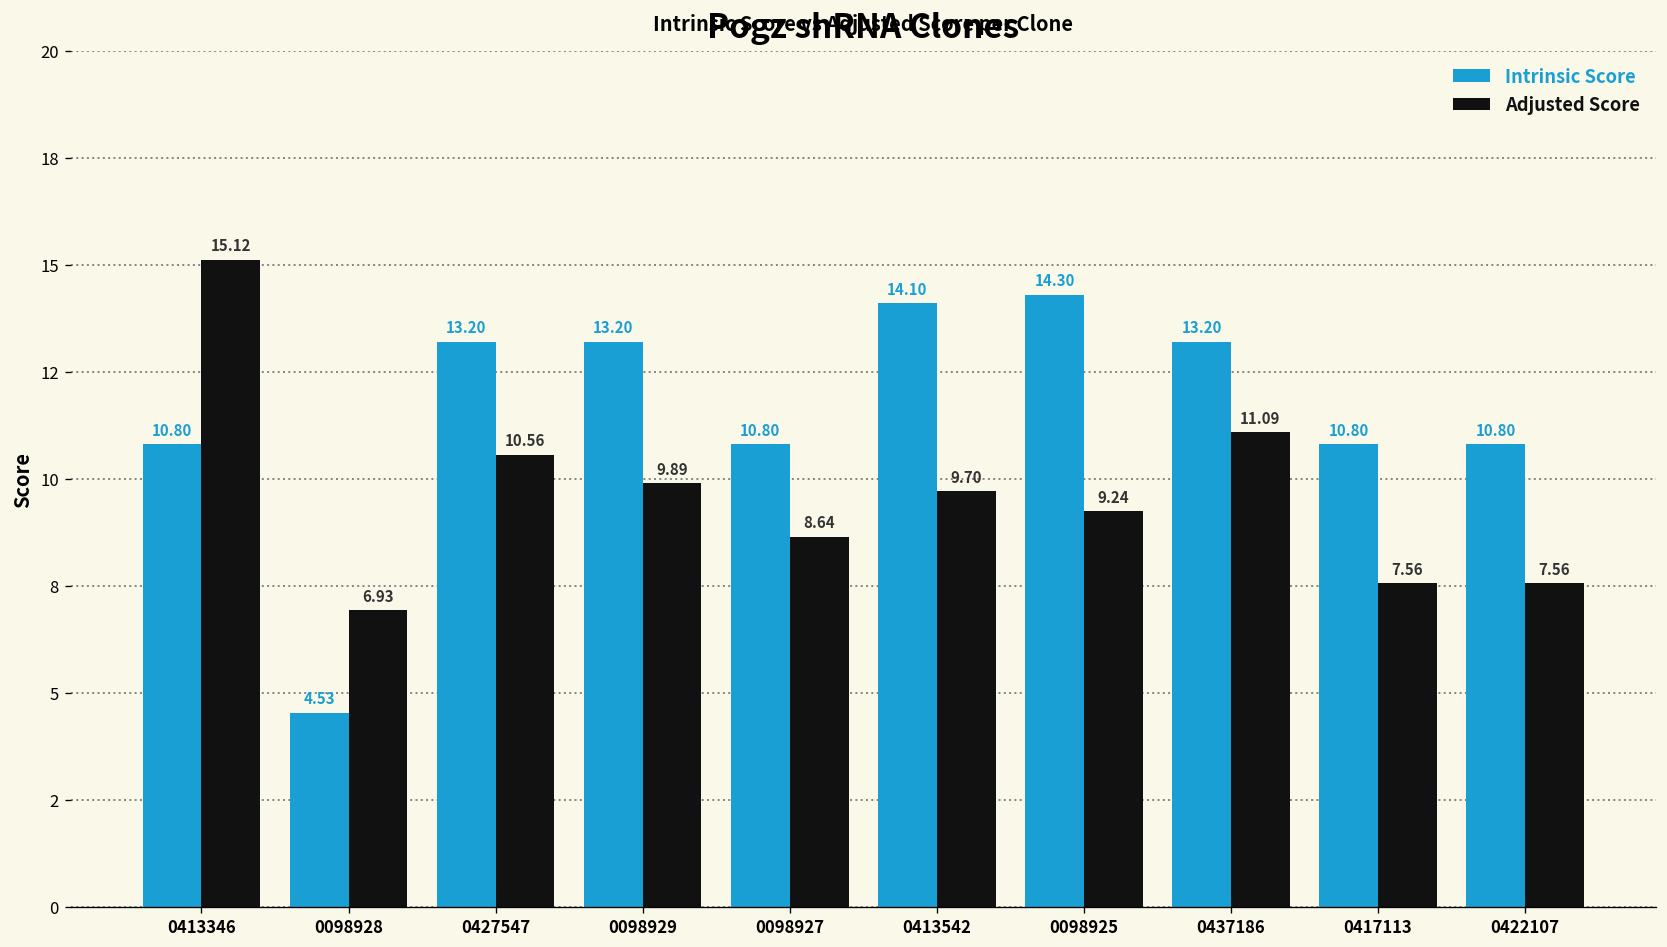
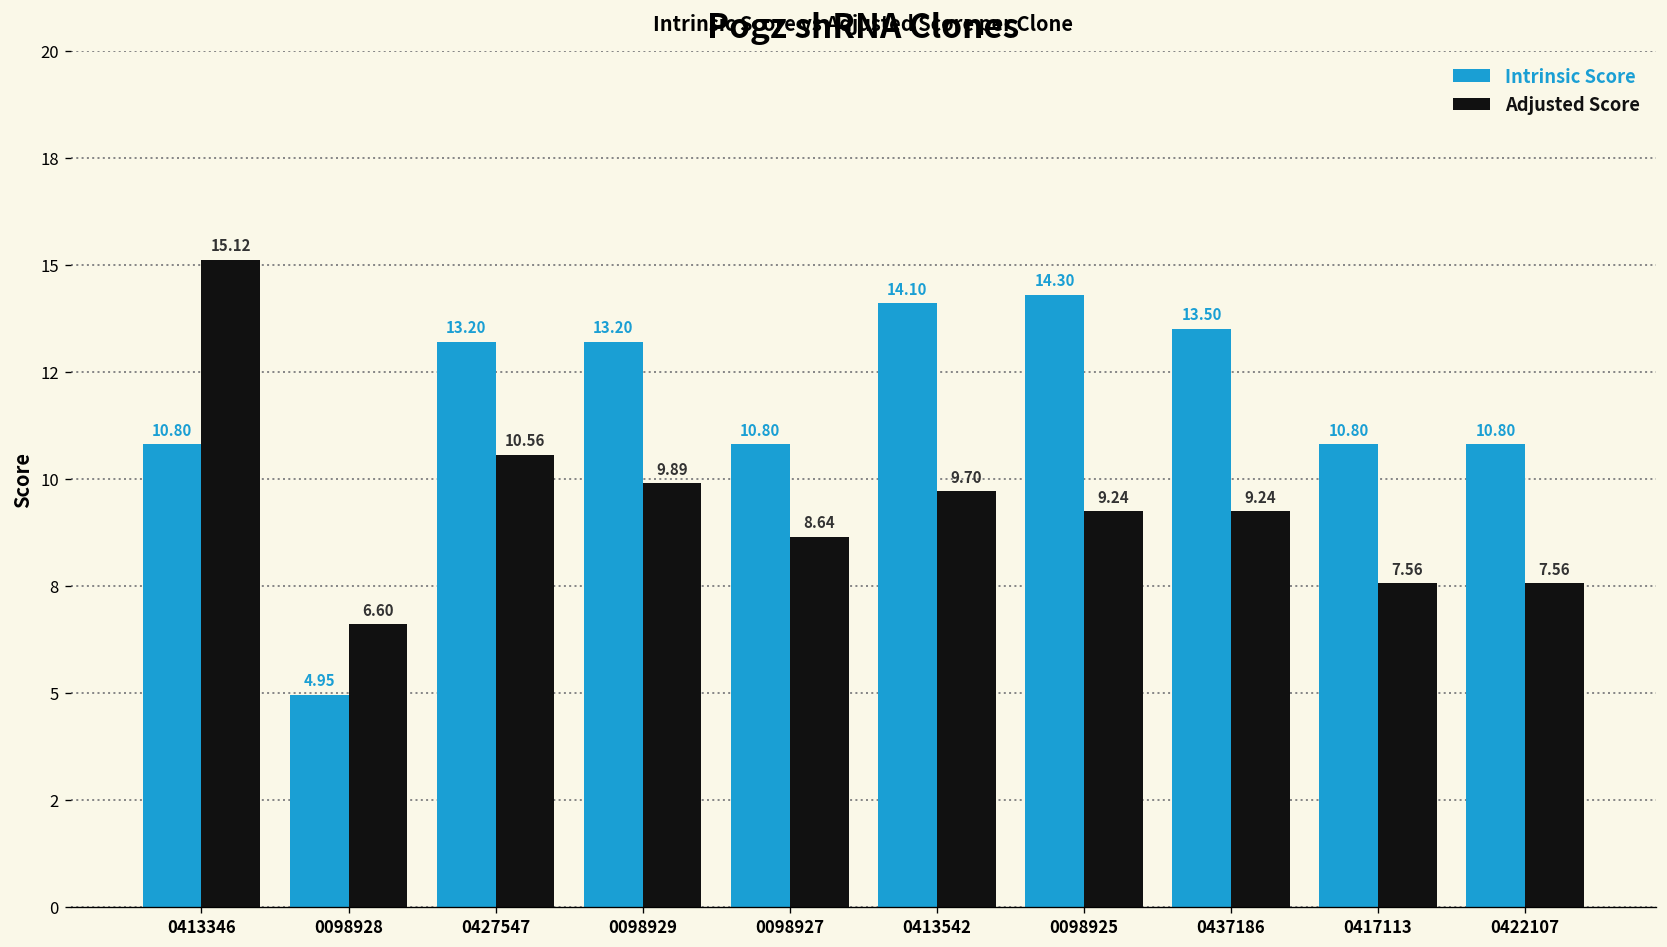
Intrinsic Score, 0098928: 4.53 -> 4.95
Adjusted Score, 0098928: 6.93 -> 6.60
Intrinsic Score, 0437186: 13.20 -> 13.50
Adjusted Score, 0437186: 11.09 -> 9.24
